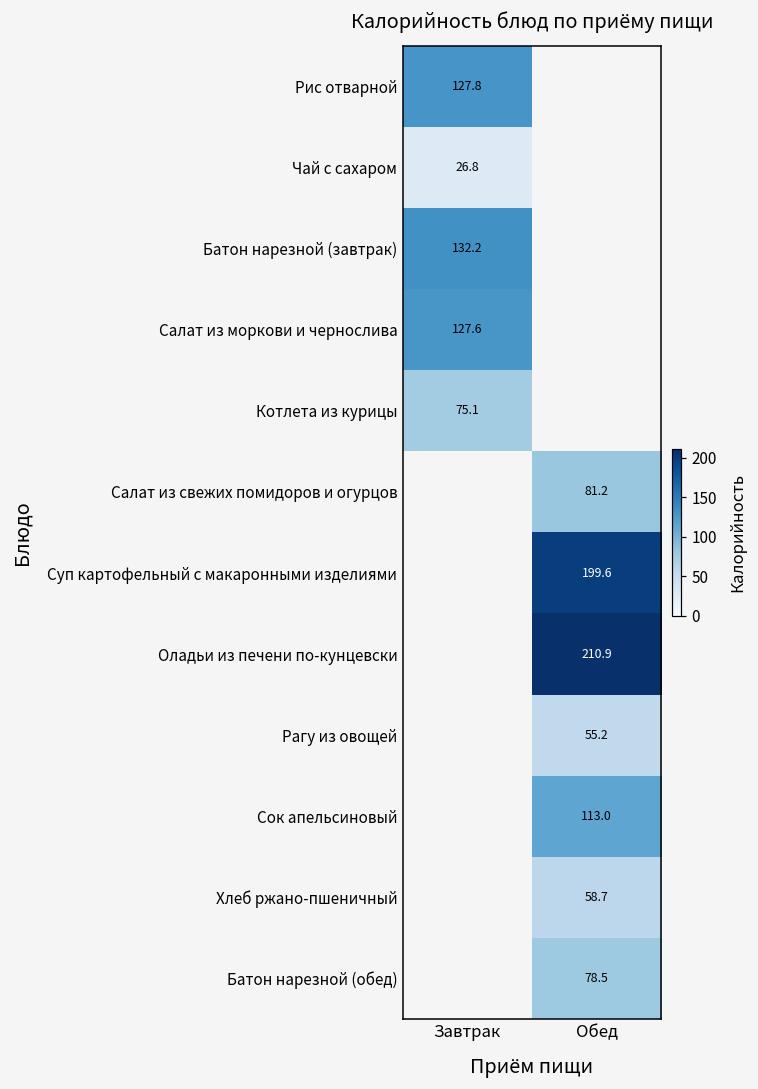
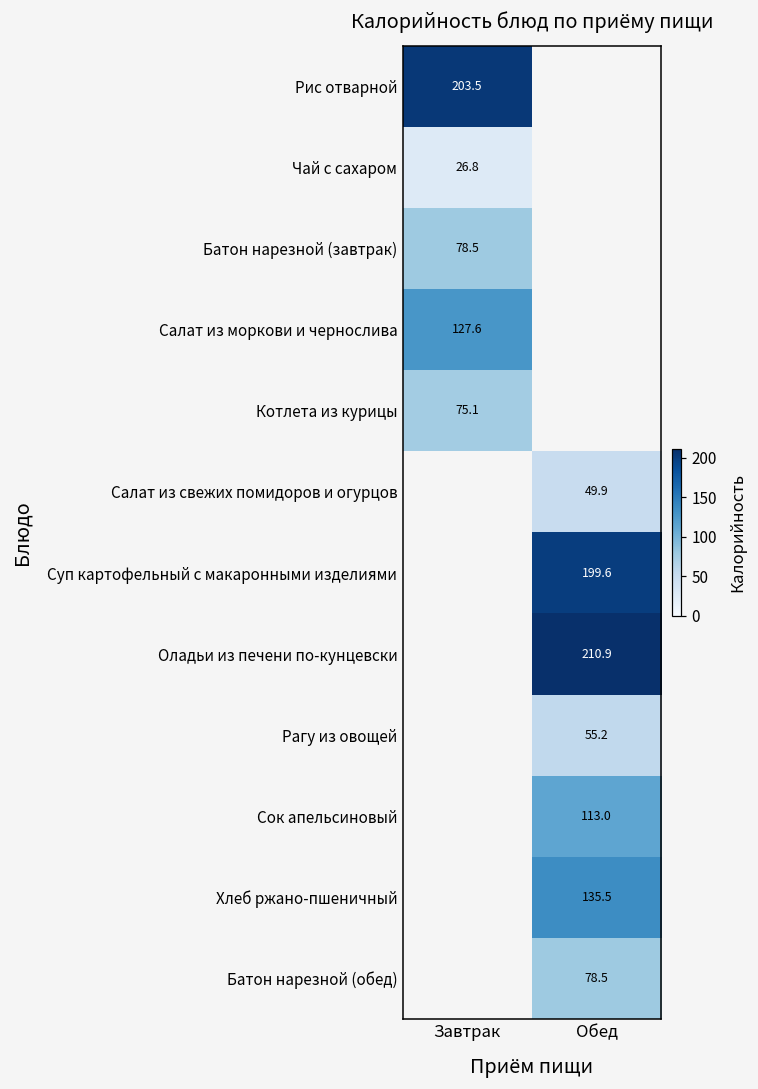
Рис отварной, Завтрак: 127.8 -> 203.5
Батон нарезной (завтрак), Завтрак: 132.2 -> 78.5
Салат из свежих помидоров и огурцов, Обед: 81.2 -> 49.9
Хлеб ржано-пшеничный, Обед: 58.7 -> 135.5
